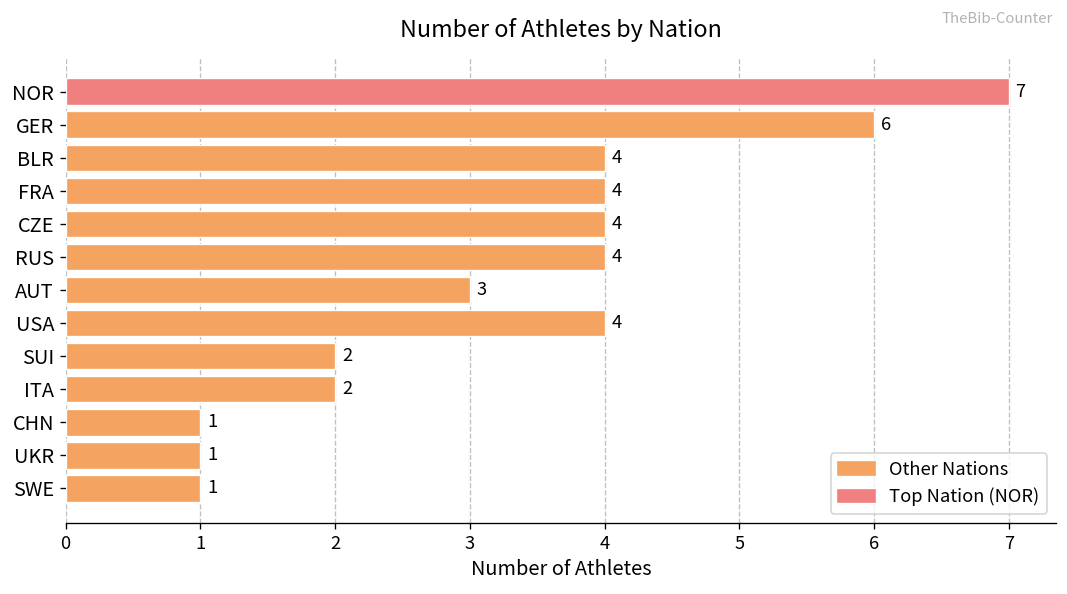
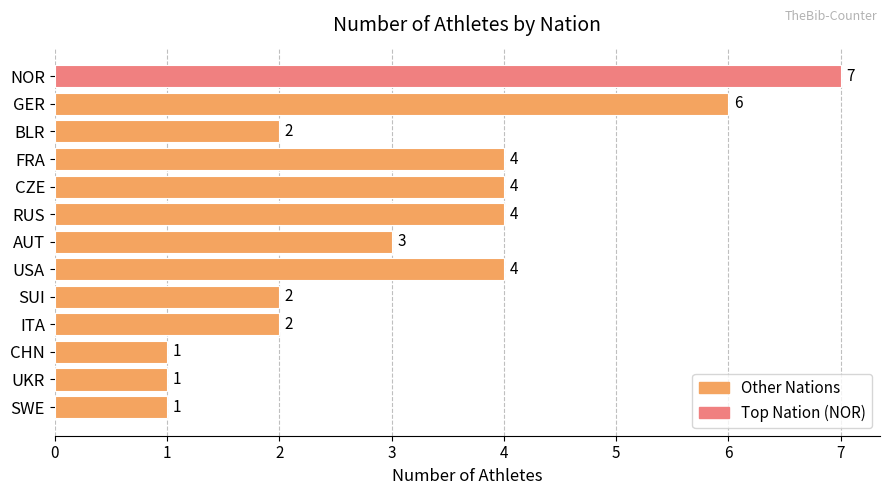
BLR: 4 -> 2
